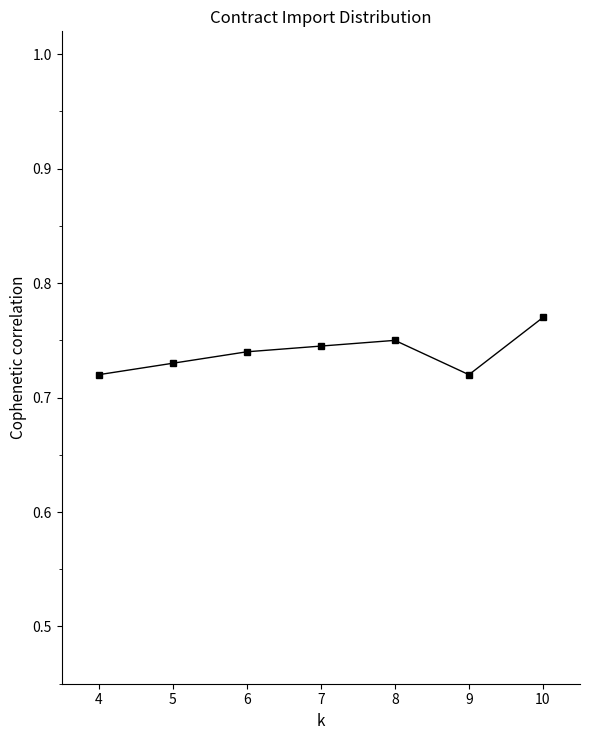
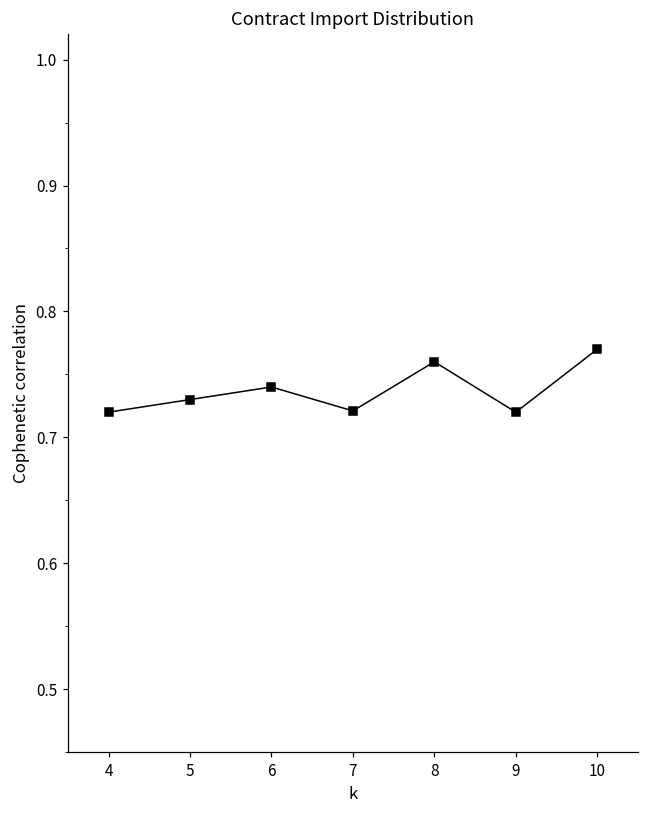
7: 0.745 -> 0.721
8: 0.75 -> 0.76
